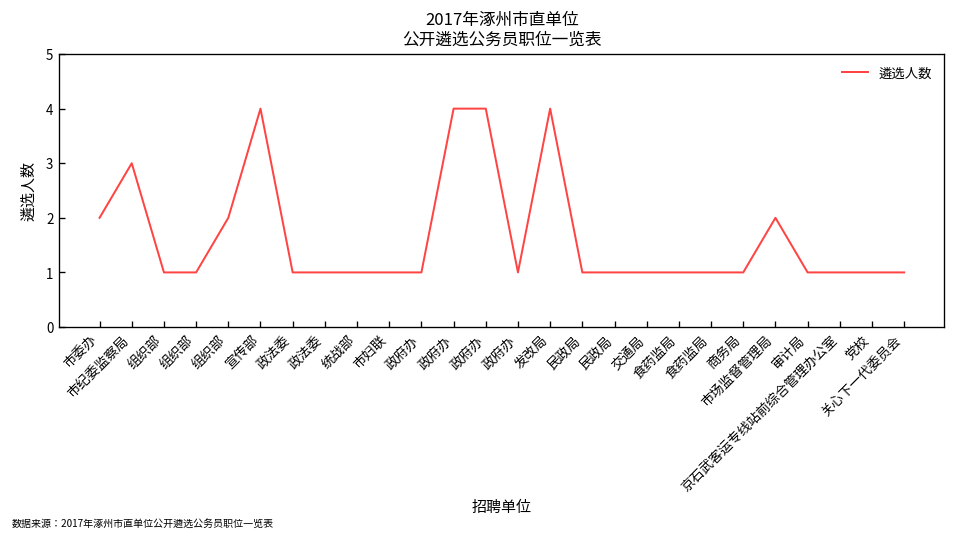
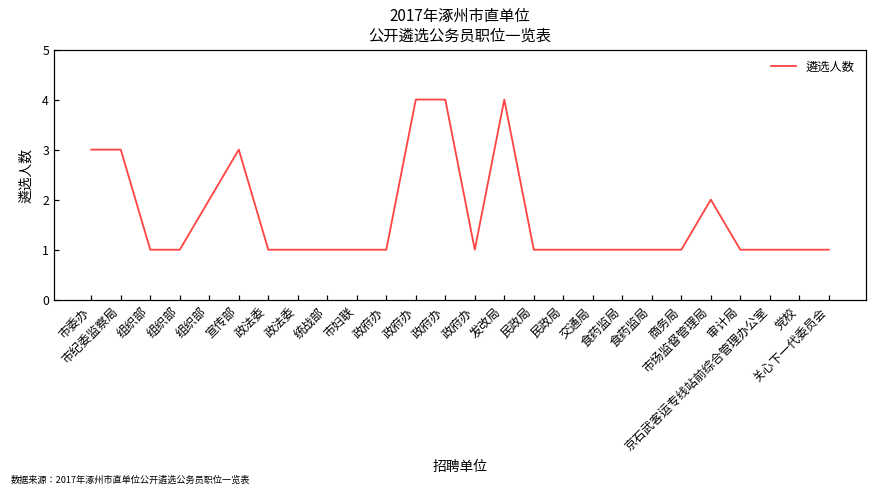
市委办: 2 -> 3
宣传部: 4 -> 3
